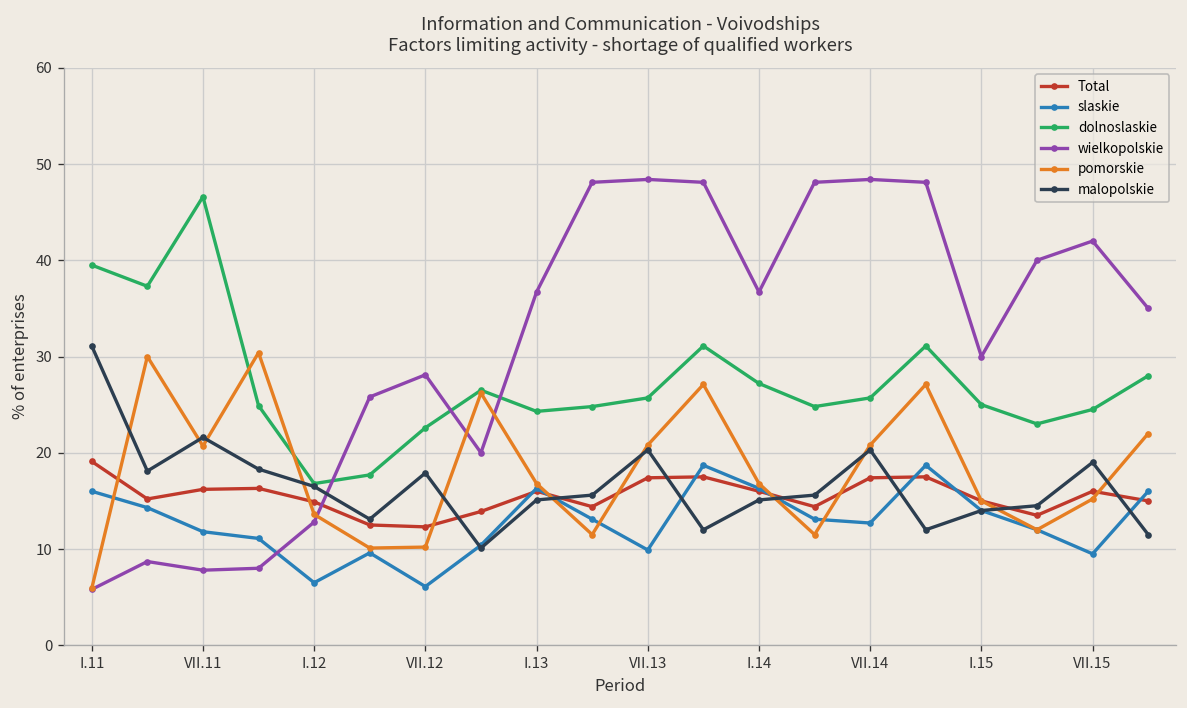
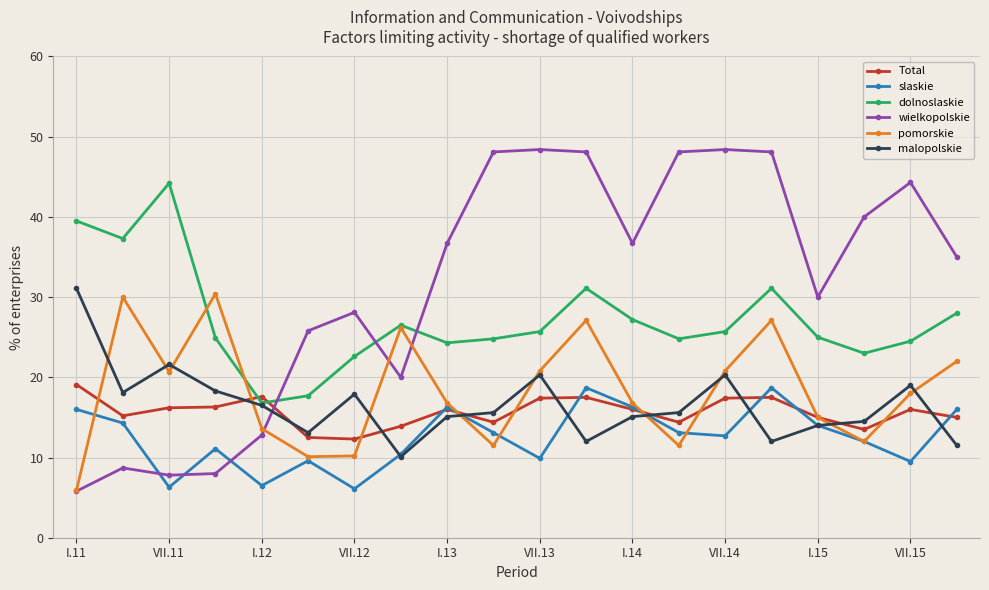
slaskie, VII.11: 12 -> 6
dolnoslaskie, VII.11: 47 -> 44
Total, I.12: 15 -> 18
wielkopolskie, VII.15: 42 -> 44
pomorskie, VII.15: 15 -> 18
